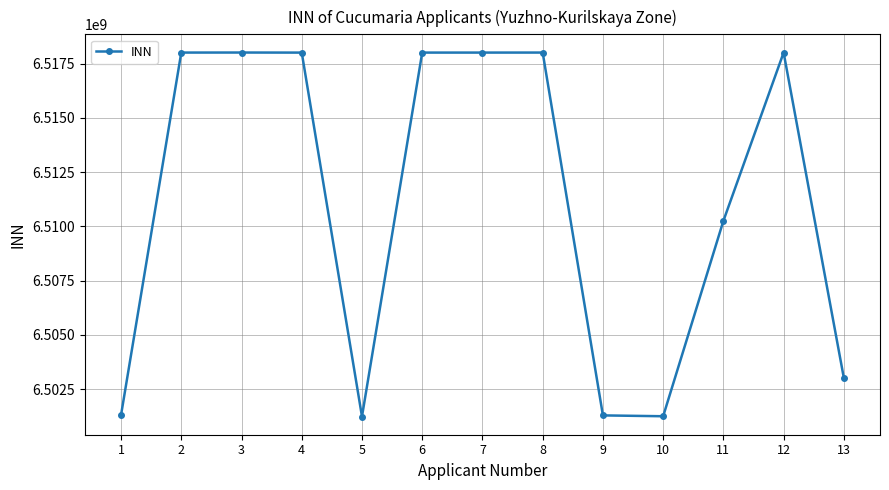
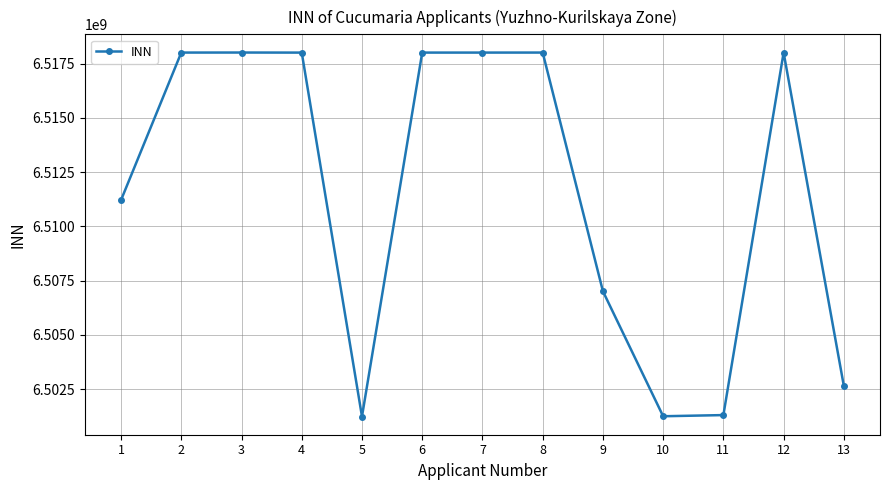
1: 6501300000 -> 6511200000
9: 6501300000 -> 6507000000
11: 6510300000 -> 6501300000
13: 6503000000 -> 6502600000
